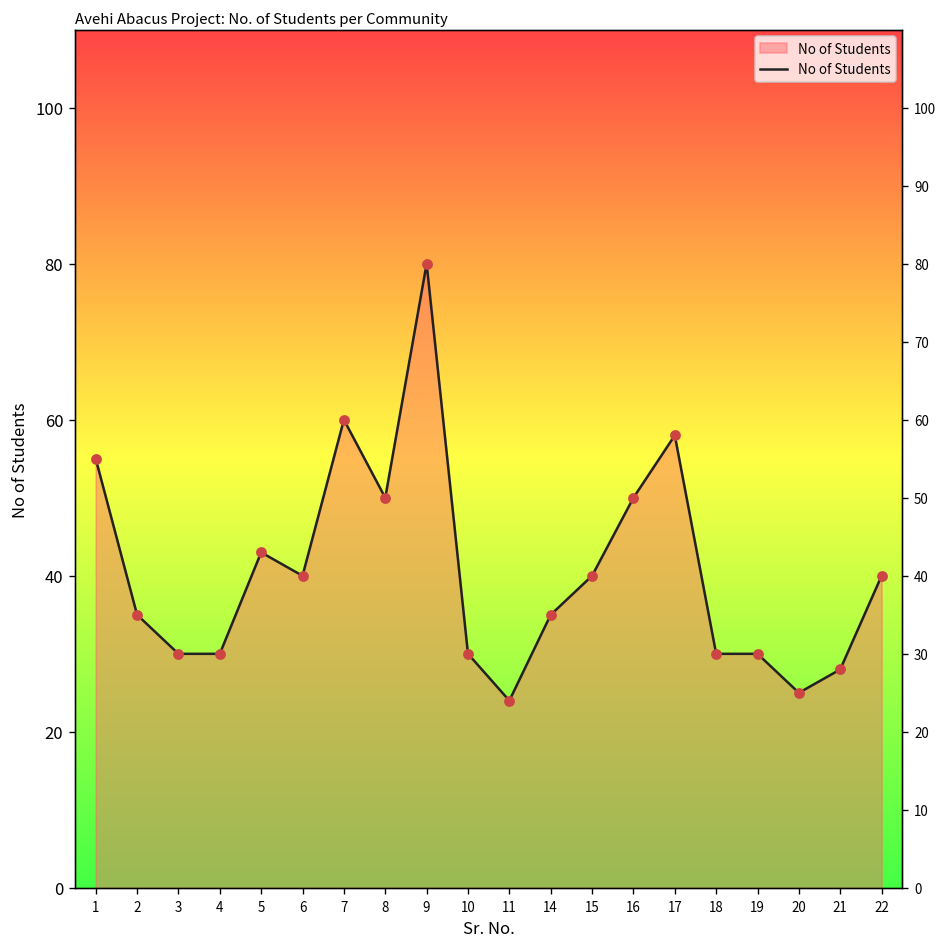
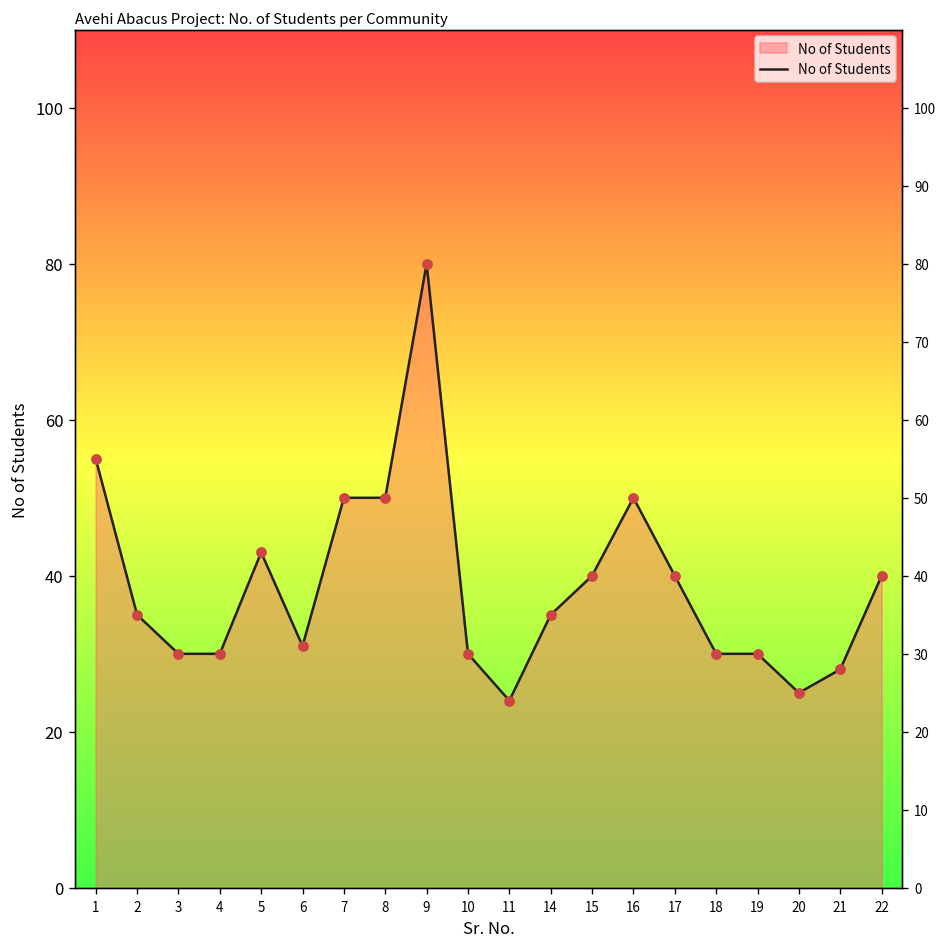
6: 40 -> 31
7: 60 -> 50
17: 58 -> 40
